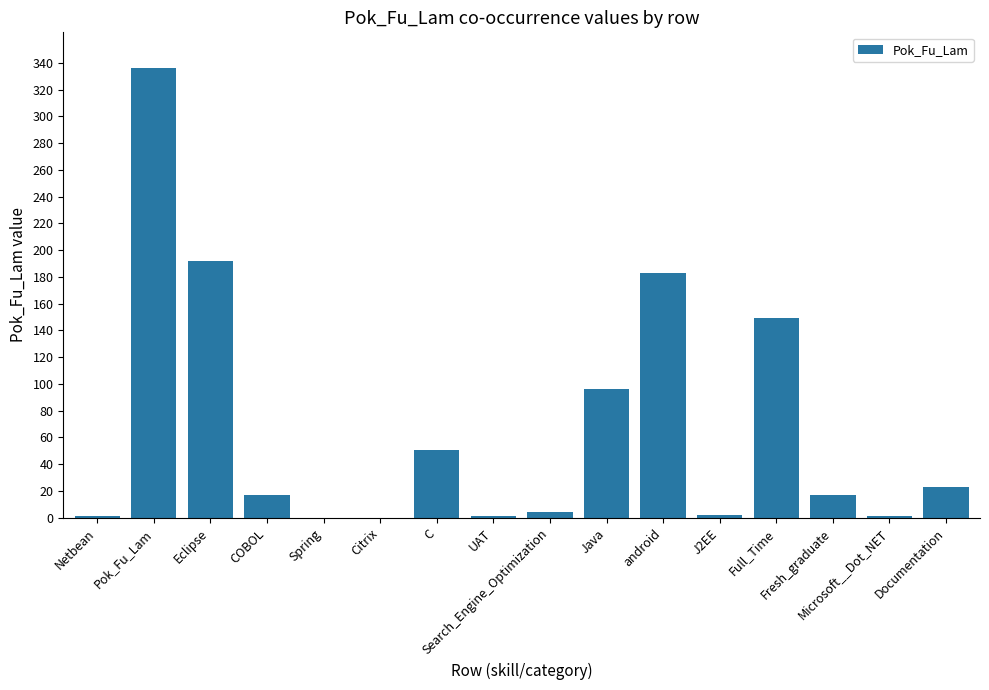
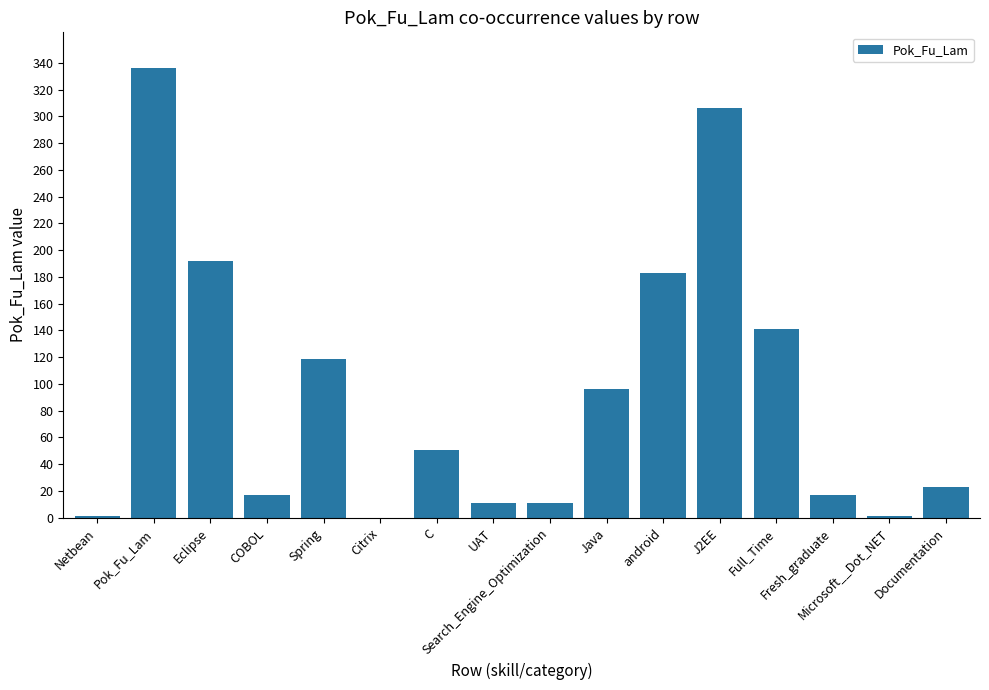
Spring: 0 -> 119
UAT: 1 -> 11
Search_Engine_Optimization: 4 -> 11
J2EE: 2 -> 306
Full_Time: 149 -> 141
